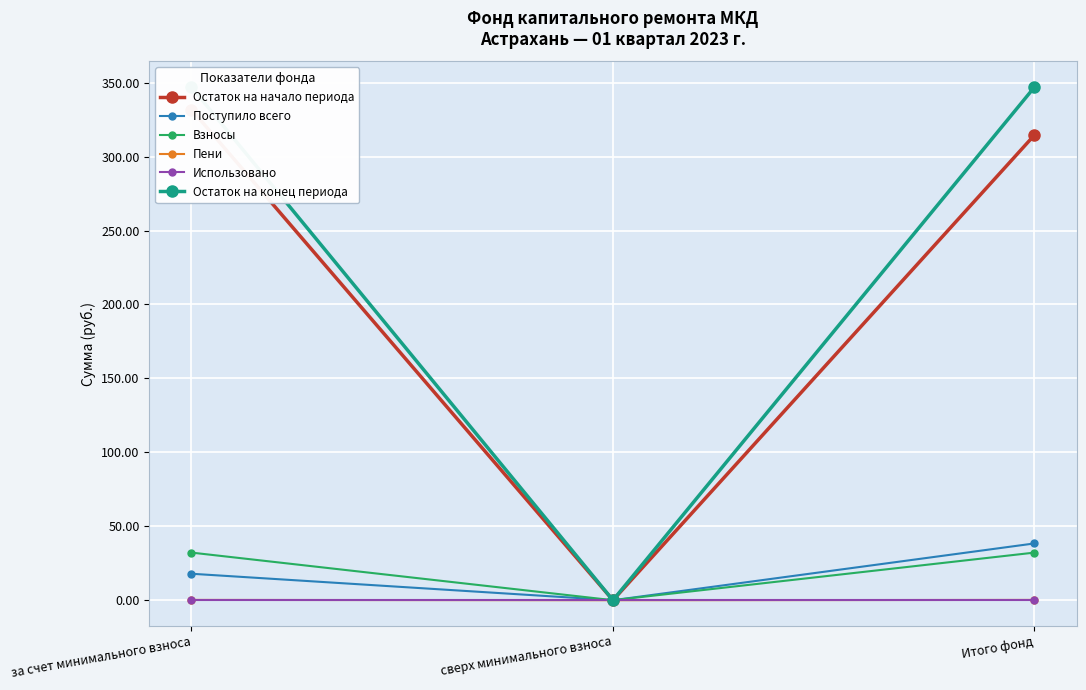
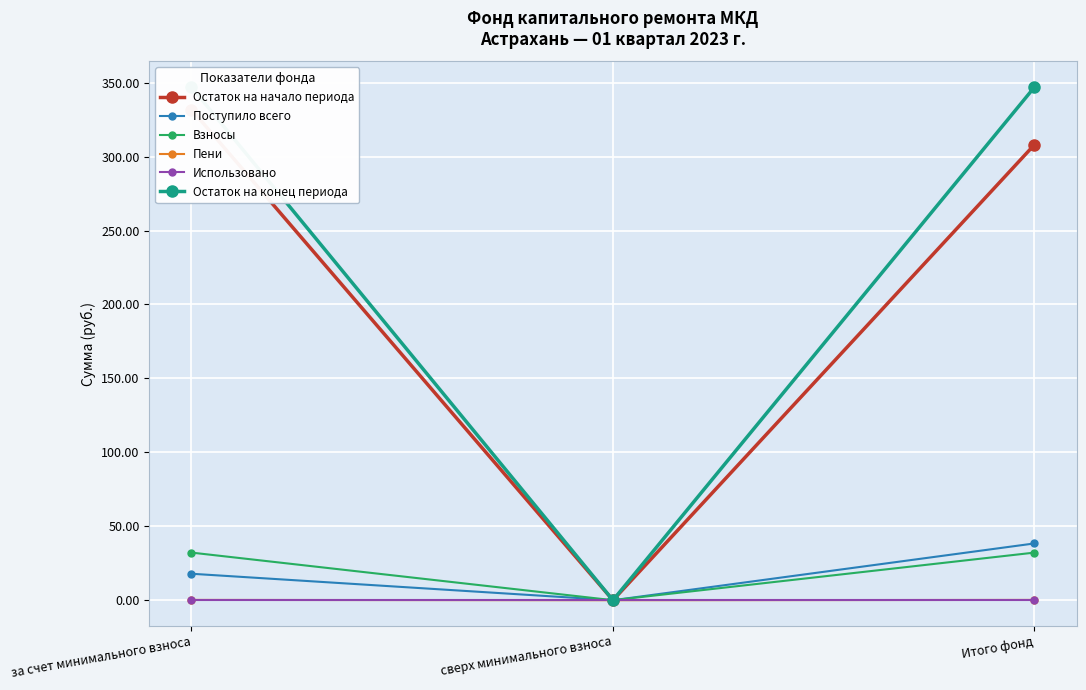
Остаток на начало периода, Итого фонд: 315 -> 308
